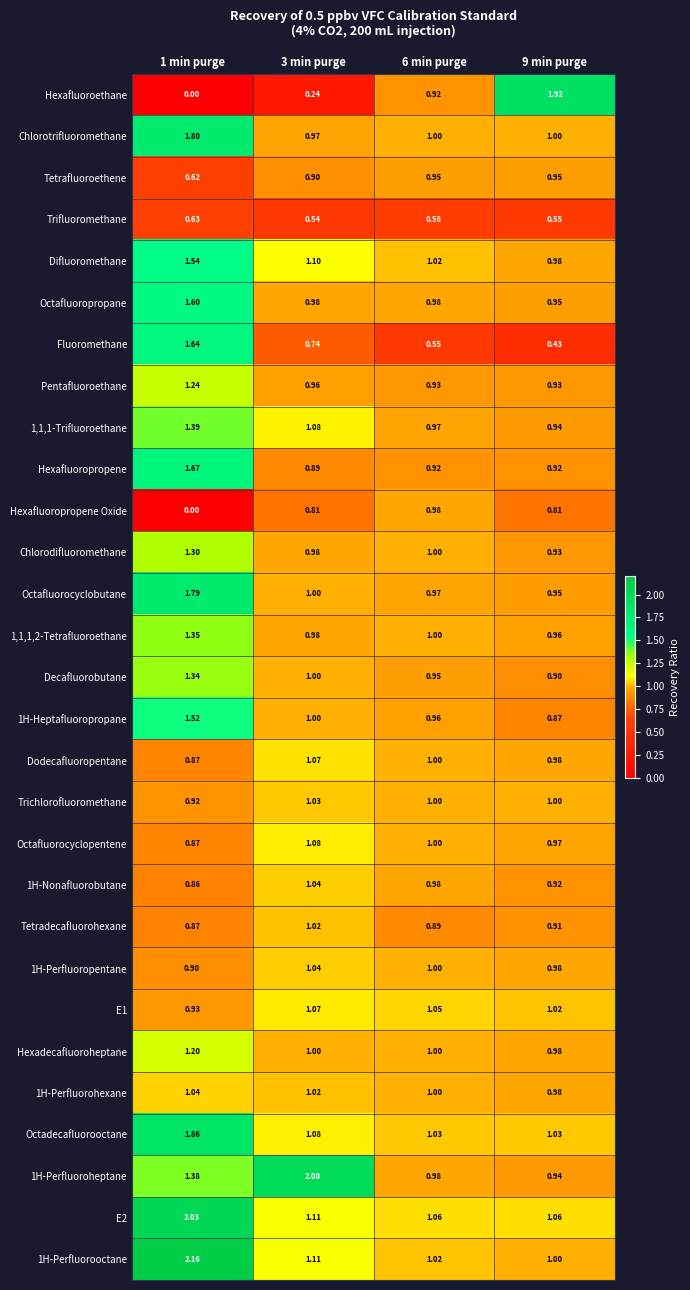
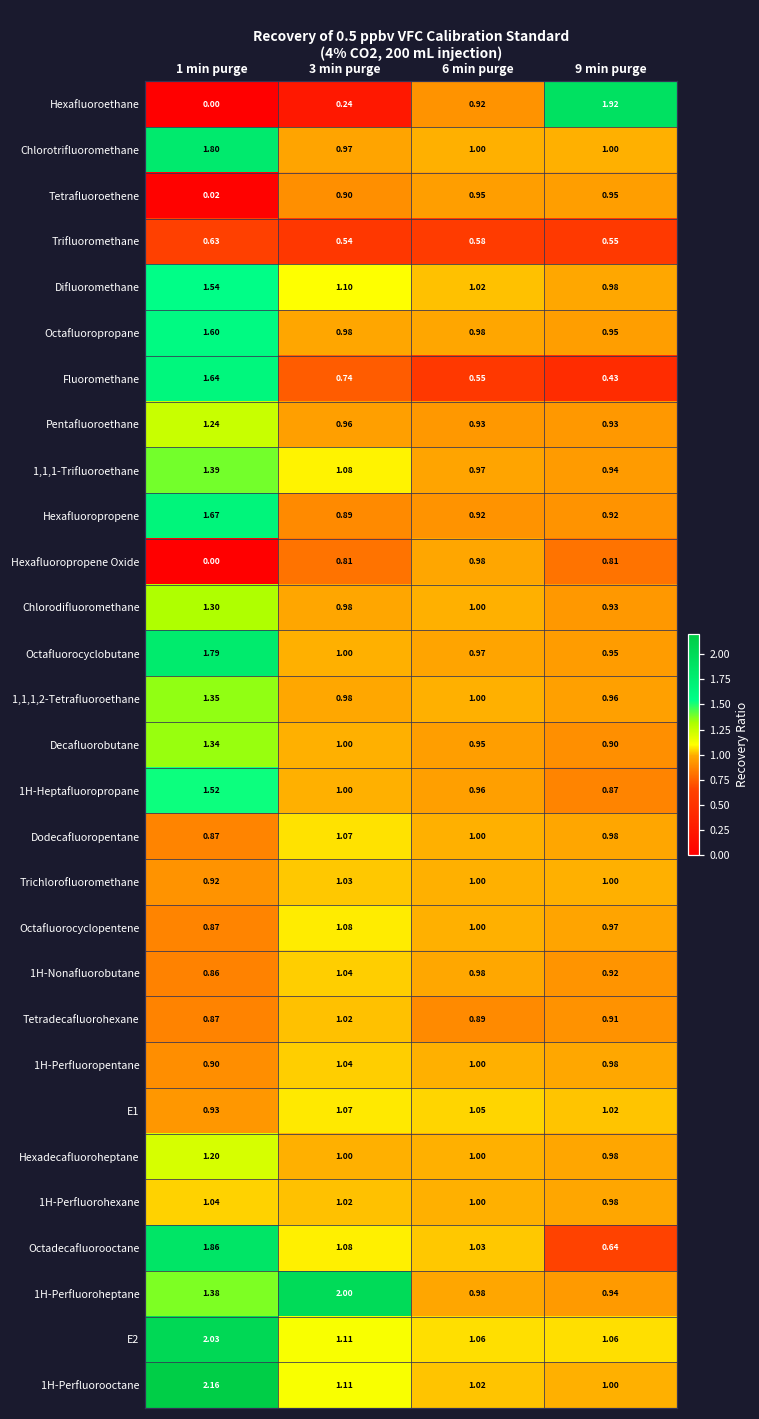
Tetrafluoroethene, 1 min purge: 0.62 -> 0.02
Octadecafluorooctane, 9 min purge: 1.03 -> 0.64
